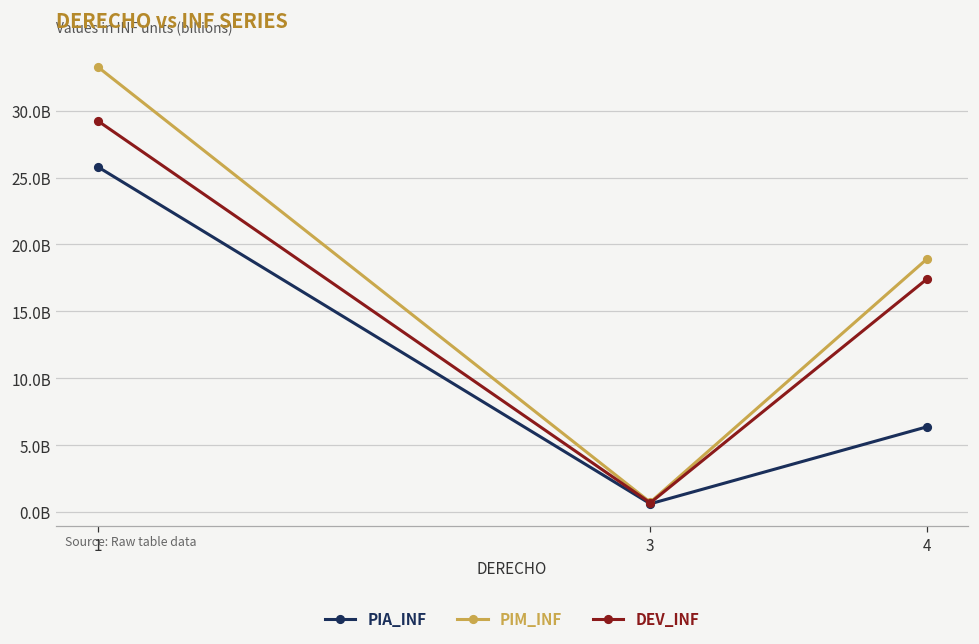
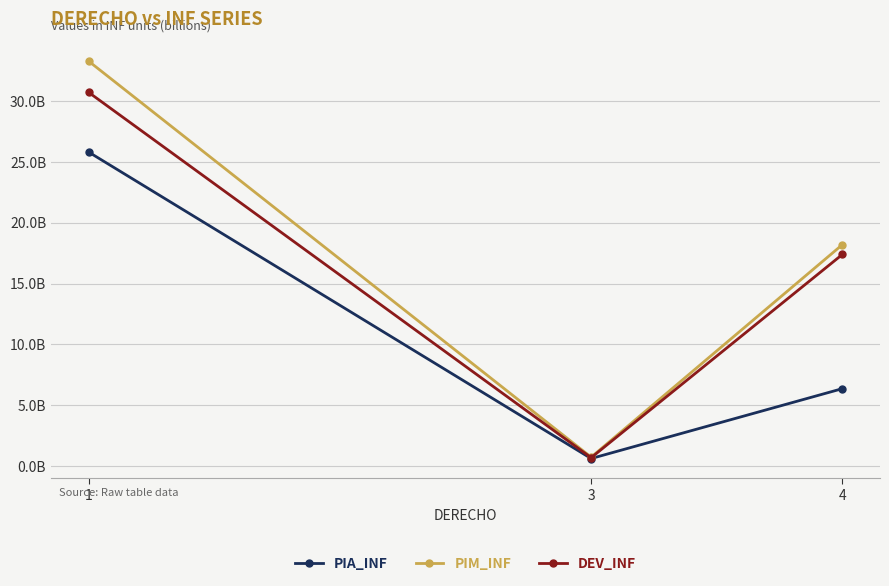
DEV_INF, 1: 29200000000 -> 30700000000
PIM_INF, 4: 18900000000 -> 18200000000
